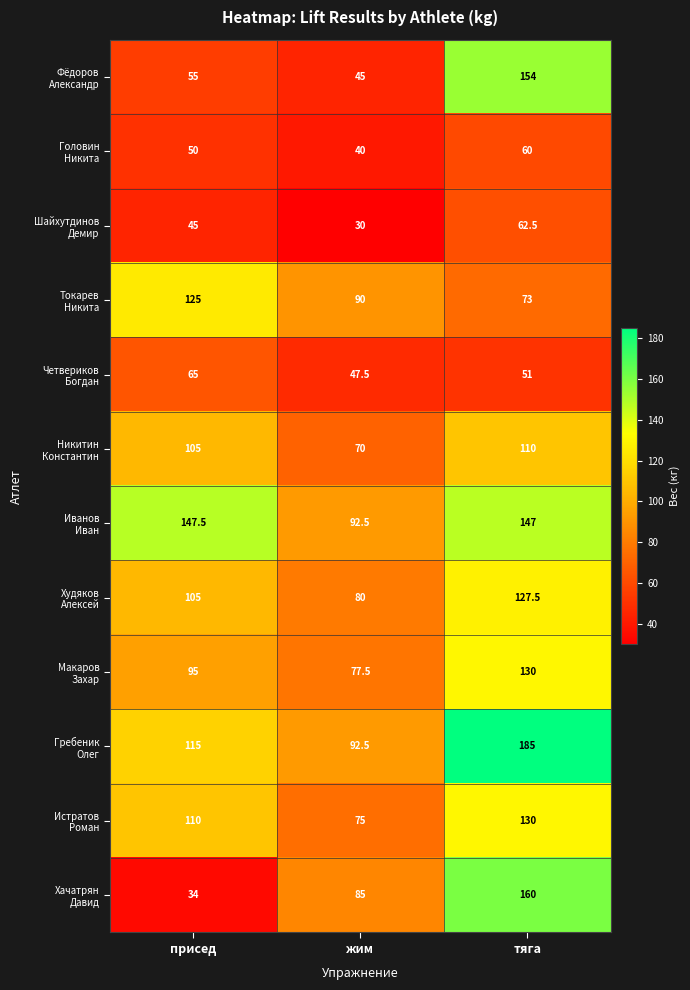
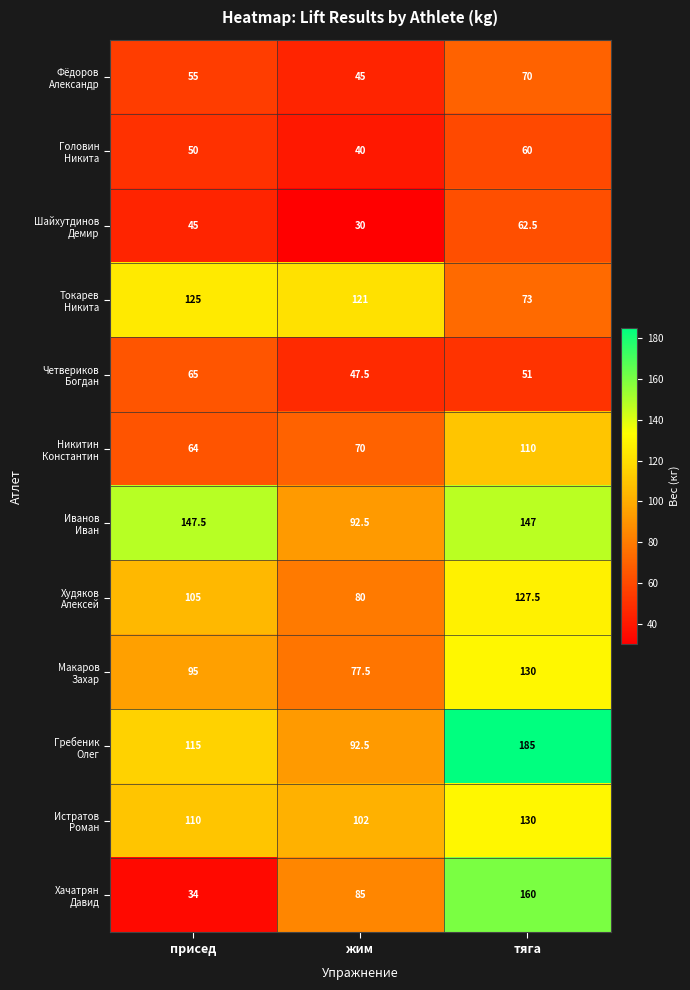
Фёдоров Александр, тяга: 154 -> 70
Токарев Никита, жим: 90 -> 121
Никитин Константин, присед: 105 -> 64
Истратов Роман, жим: 75 -> 102
